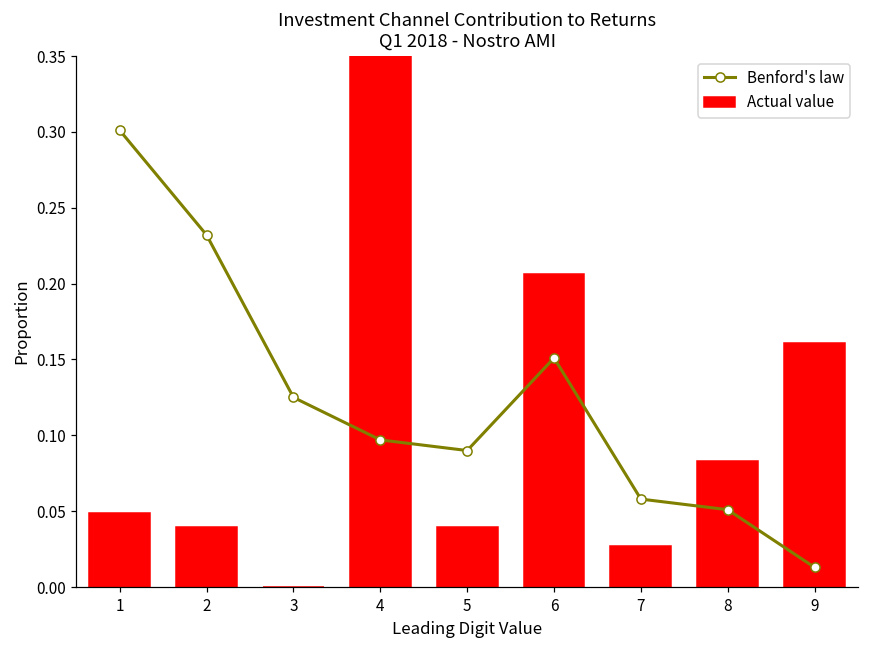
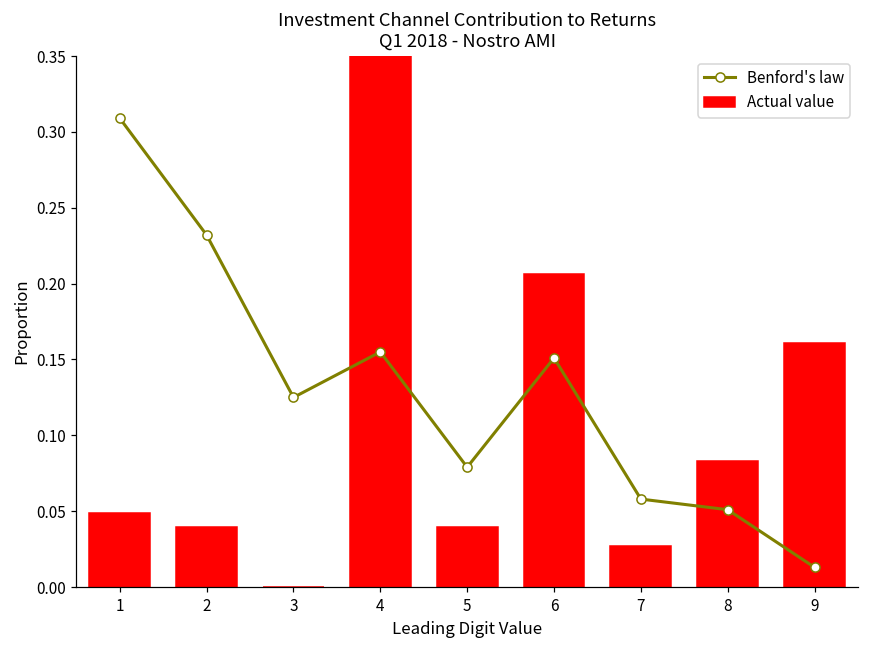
Benford's law, 1: 0.301 -> 0.309
Benford's law, 4: 0.097 -> 0.155
Benford's law, 5: 0.090 -> 0.079
